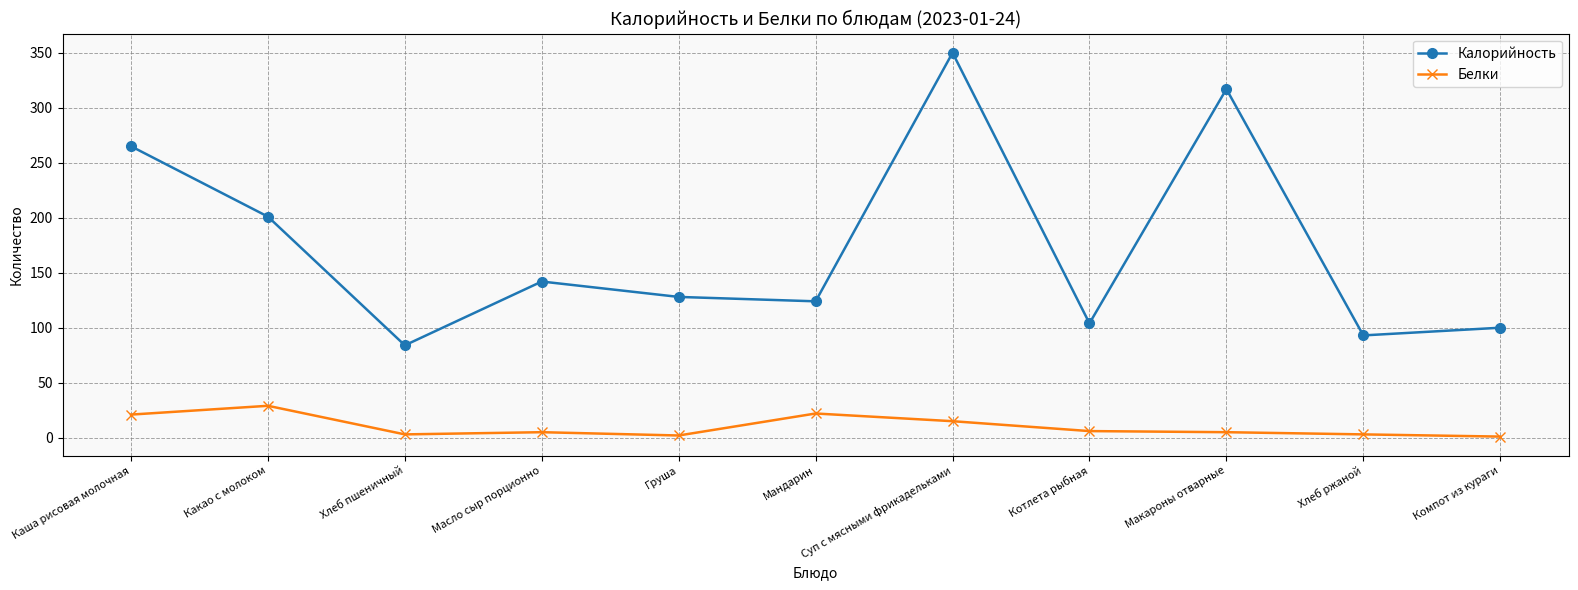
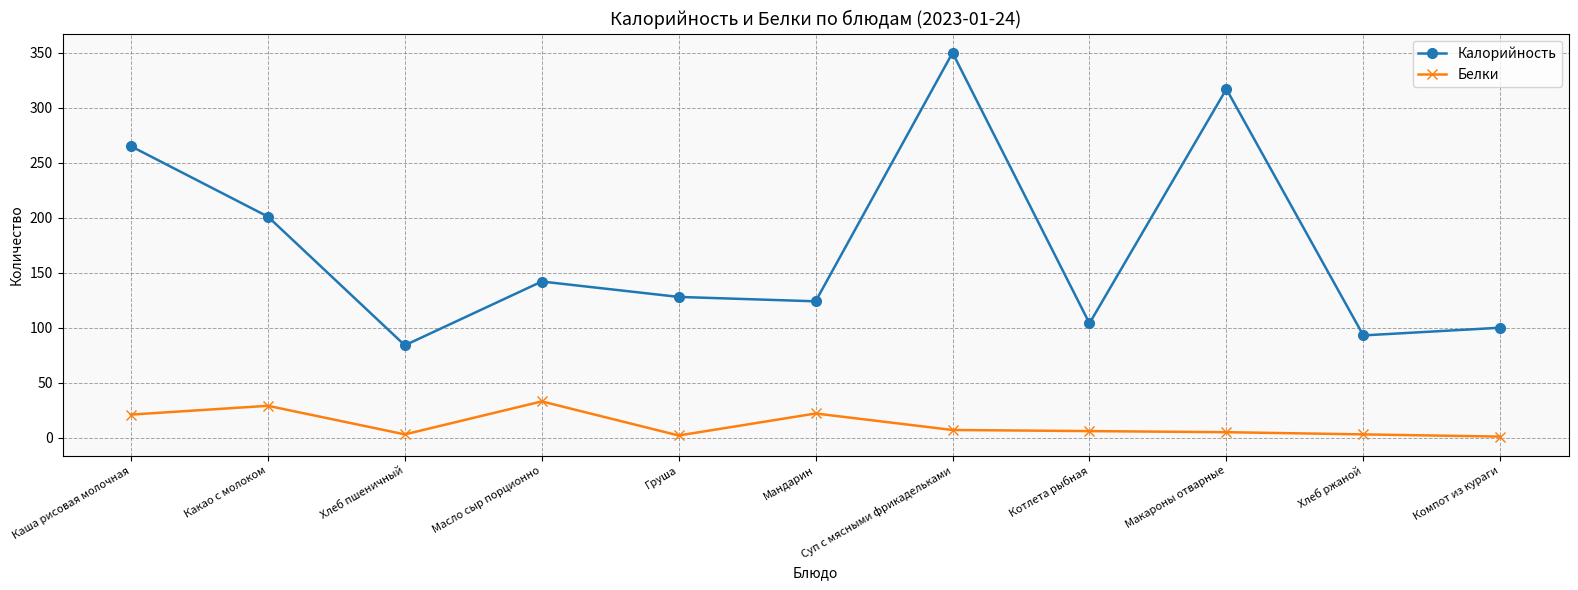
Белки, Масло сыр порционно: 5 -> 33
Белки, Суп с мясными фрикадельками: 15 -> 7
